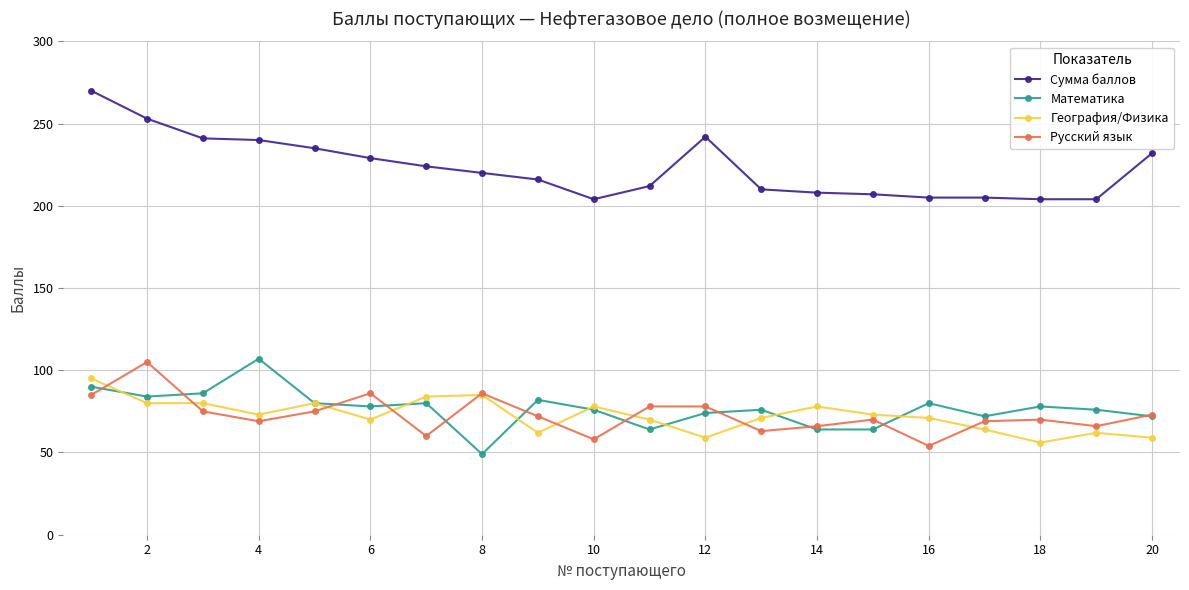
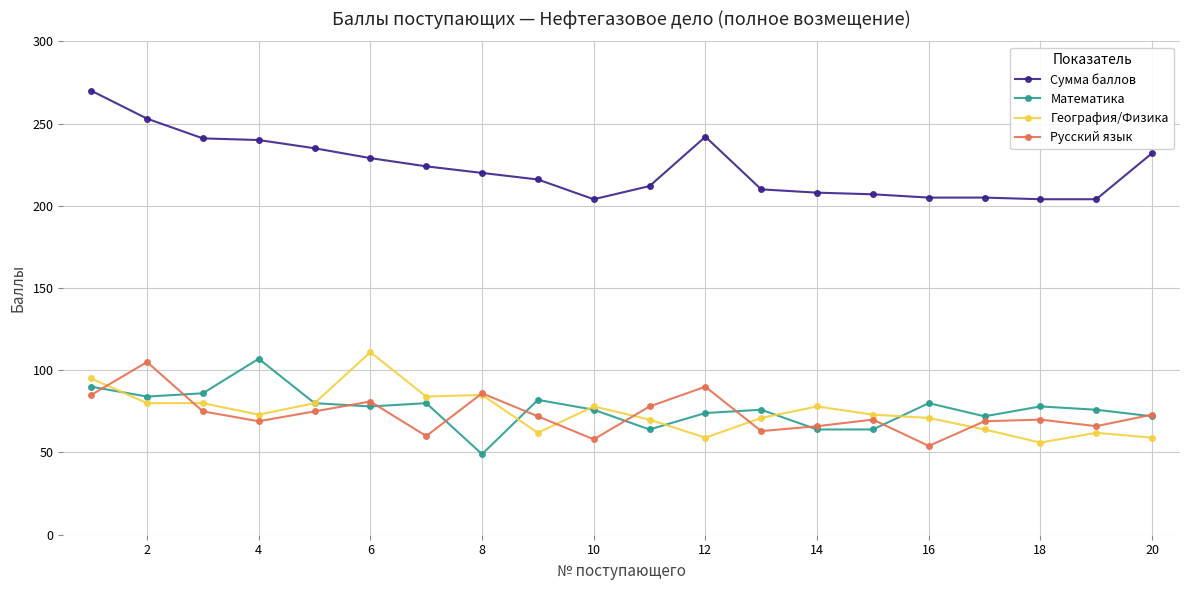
География/Физика, 6: 70 -> 111
Русский язык, 6: 86 -> 81
Русский язык, 12: 78 -> 90
